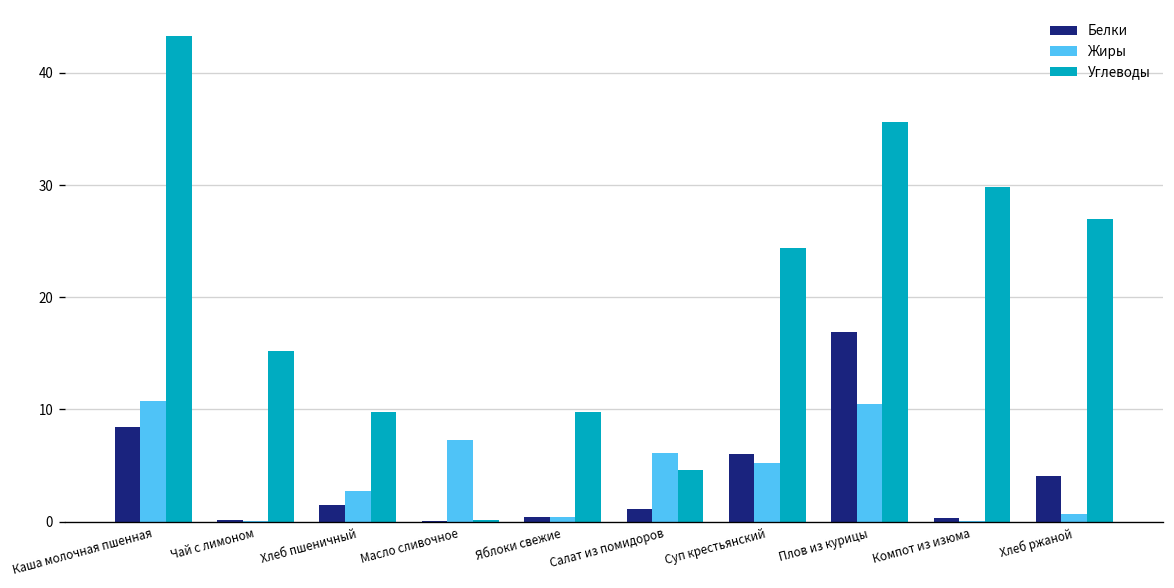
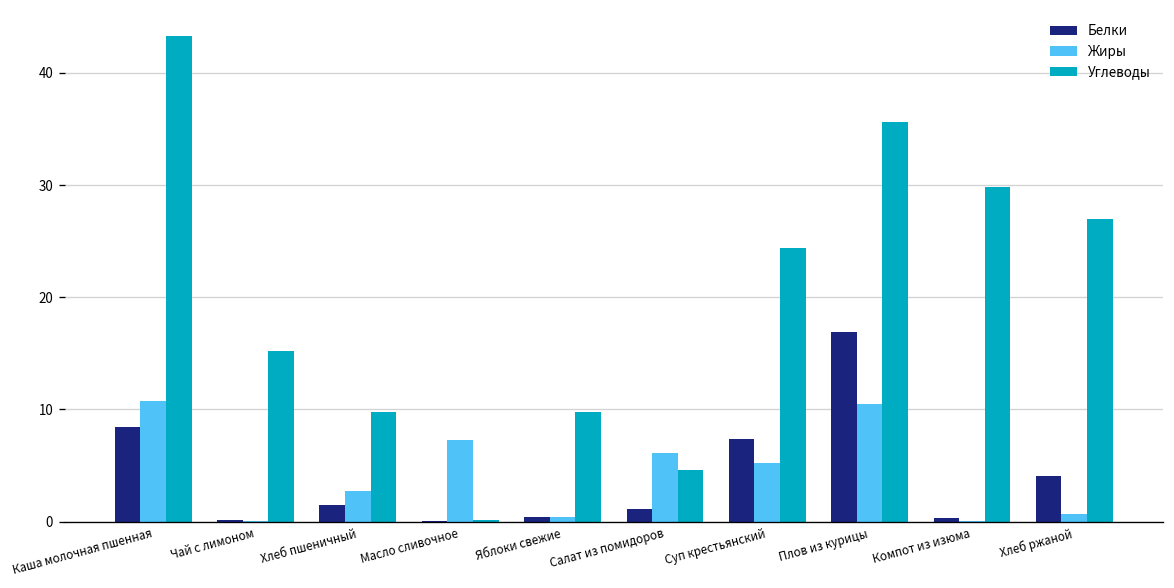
Белки, Суп крестьянский: 6 -> 7
